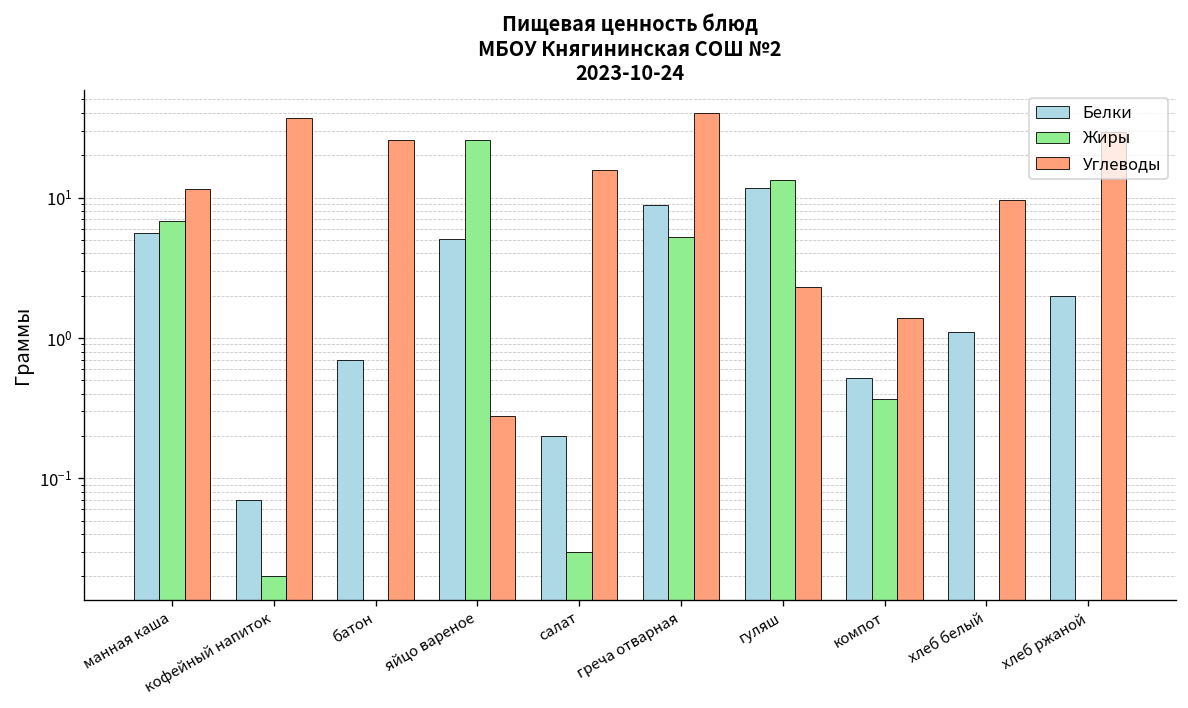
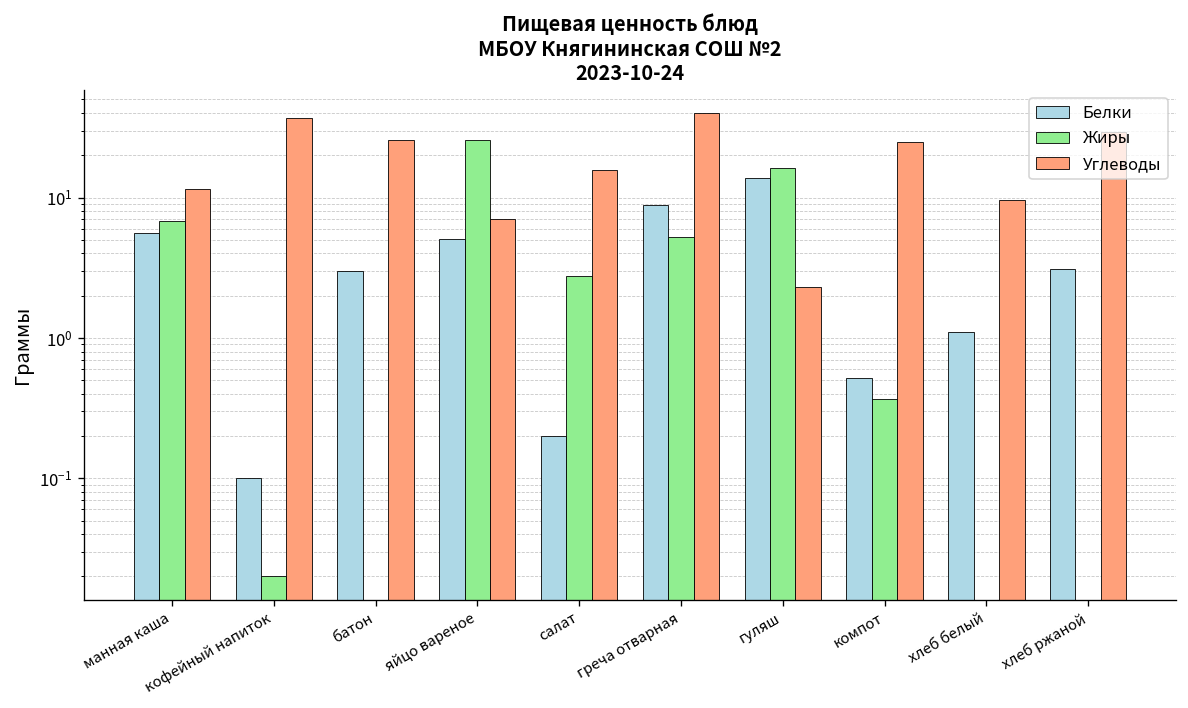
Белки, кофейный напиток: 0.07 -> 0.10
Белки, батон: 0.7 -> 3.0
Углеводы, яйцо вареное: 0.28 -> 7
Жиры, салат: 0.03 -> 2.8
Белки, гуляш: 12 -> 14
Жиры, гуляш: 13 -> 16
Углеводы, компот: 1.4 -> 25
Белки, хлеб ржаной: 2.0 -> 3.1
